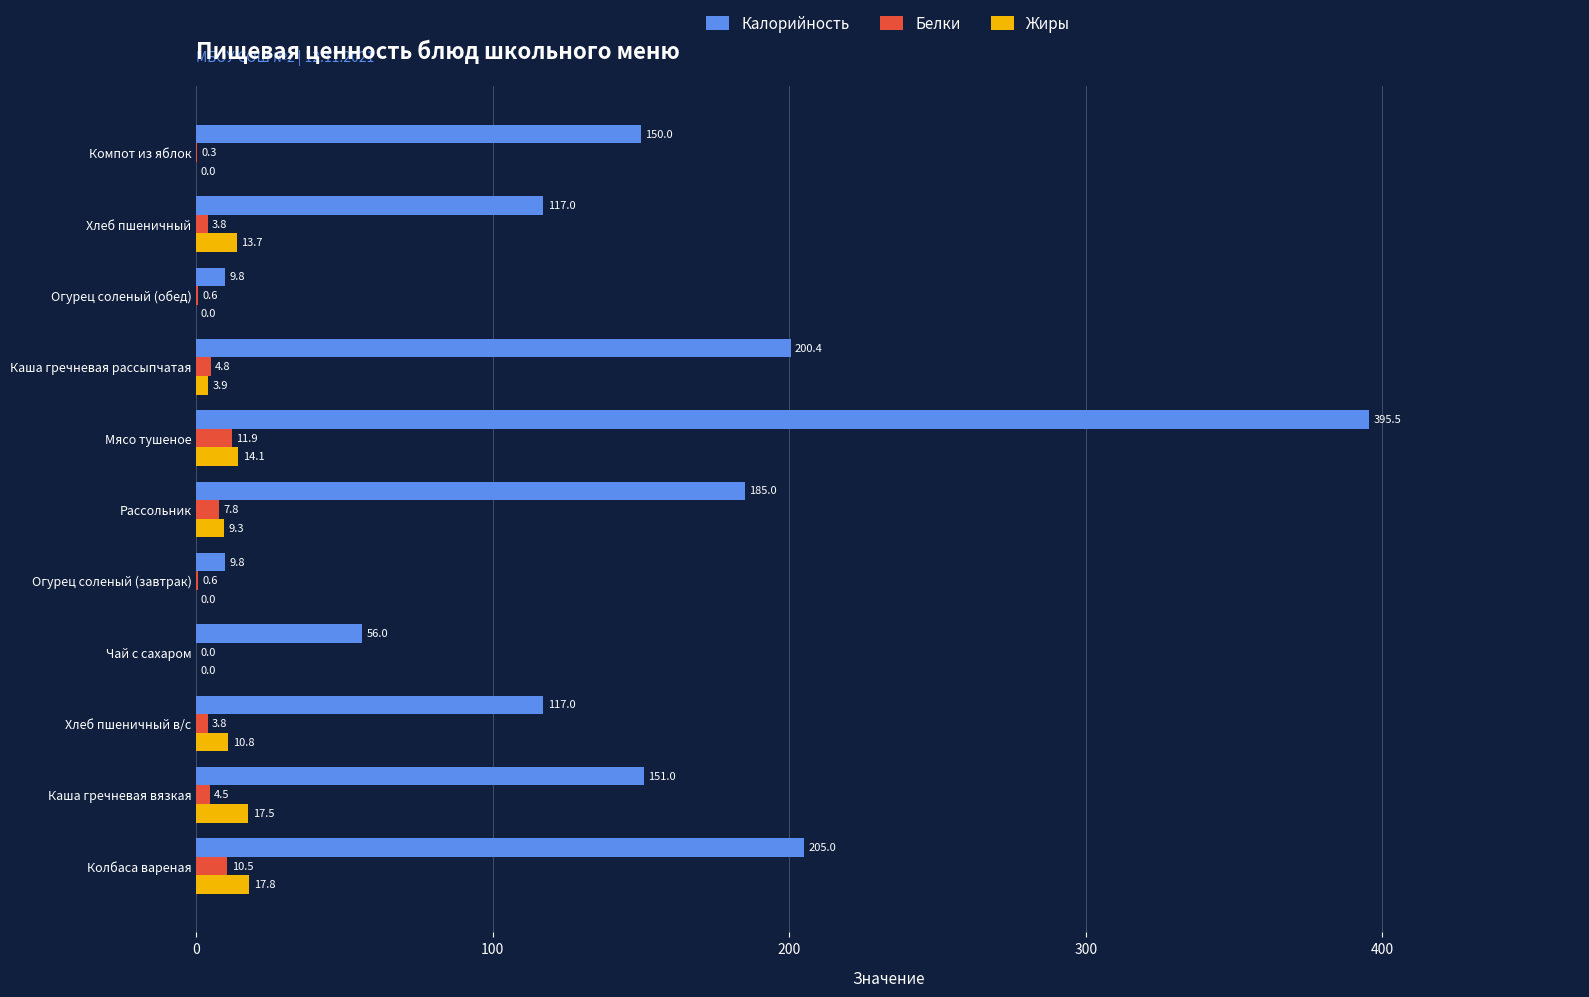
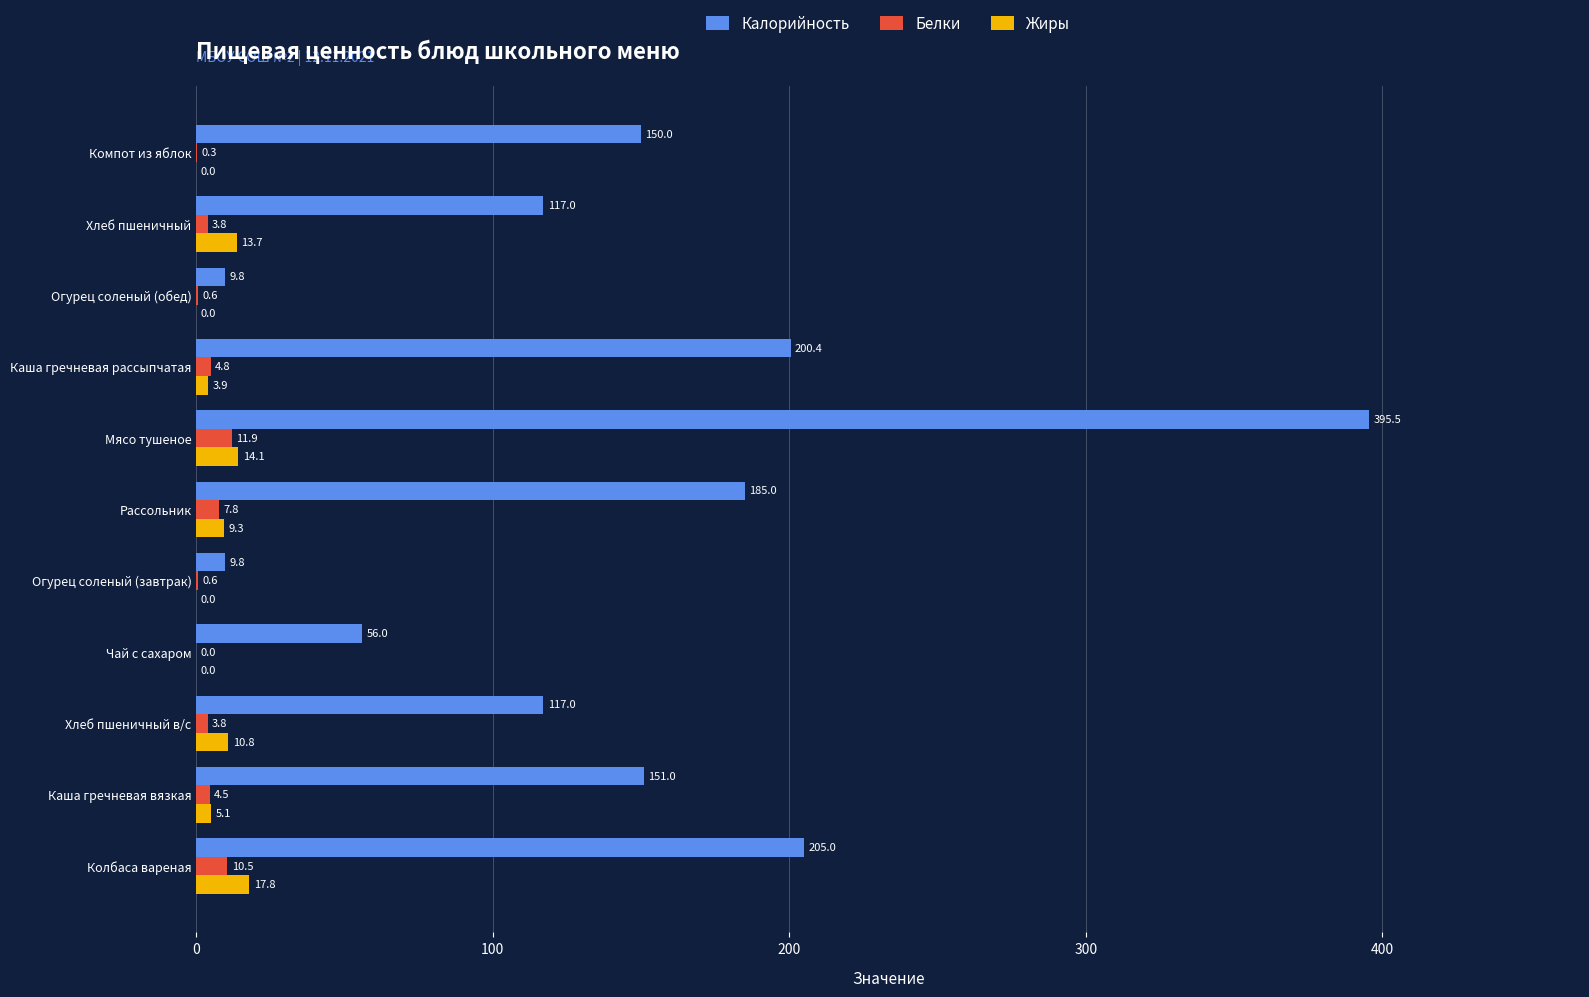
Жиры, Каша гречневая вязкая: 17.5 -> 5.1
